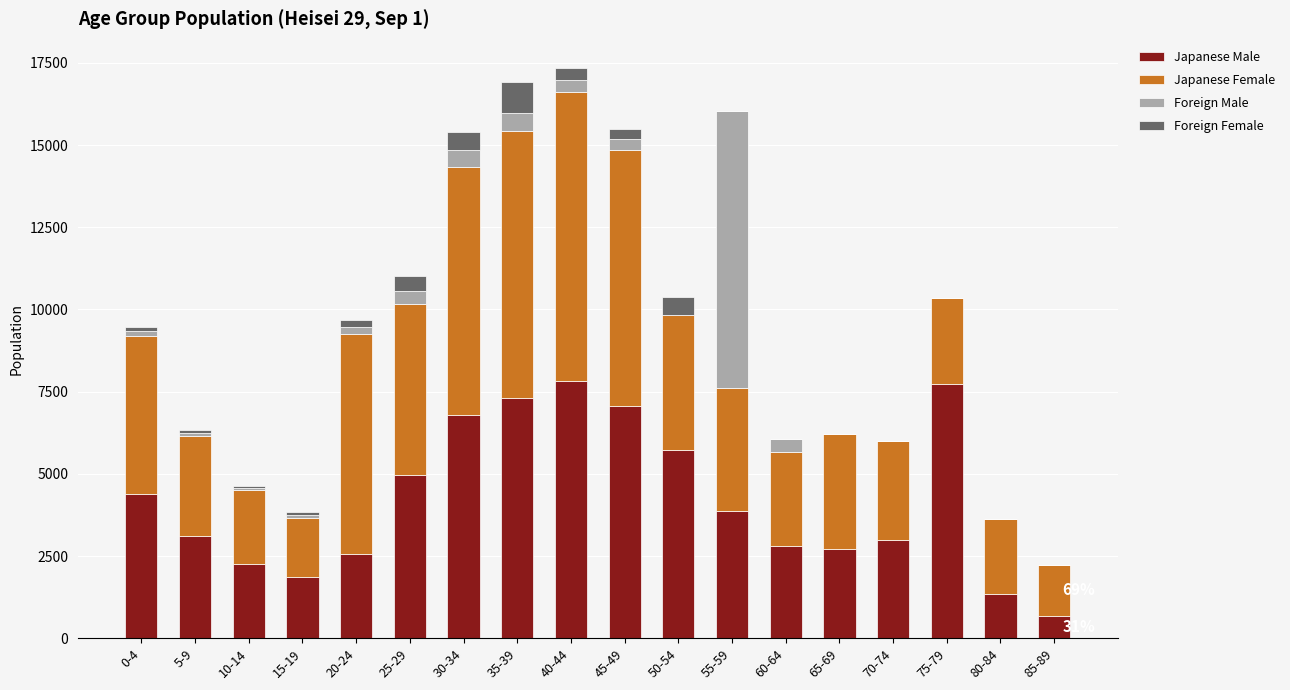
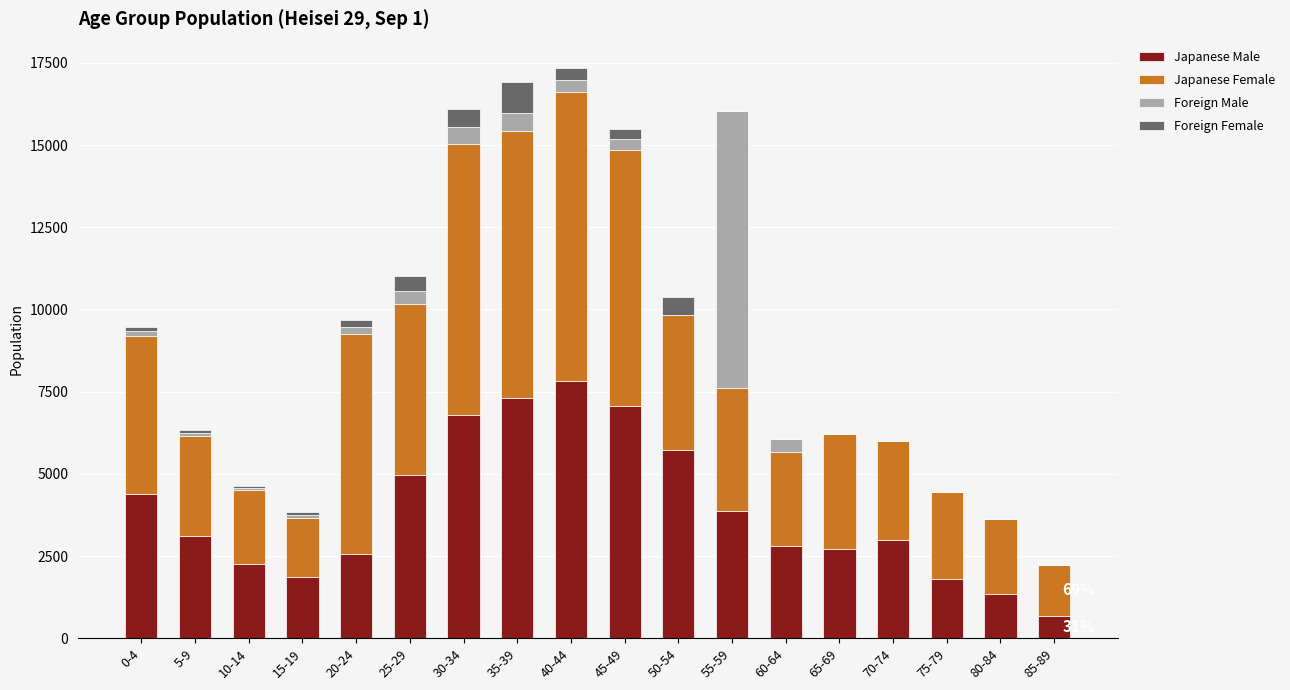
Japanese Female, 30-34: 7500 -> 8200
Japanese Male, 75-79: 7700 -> 1800
